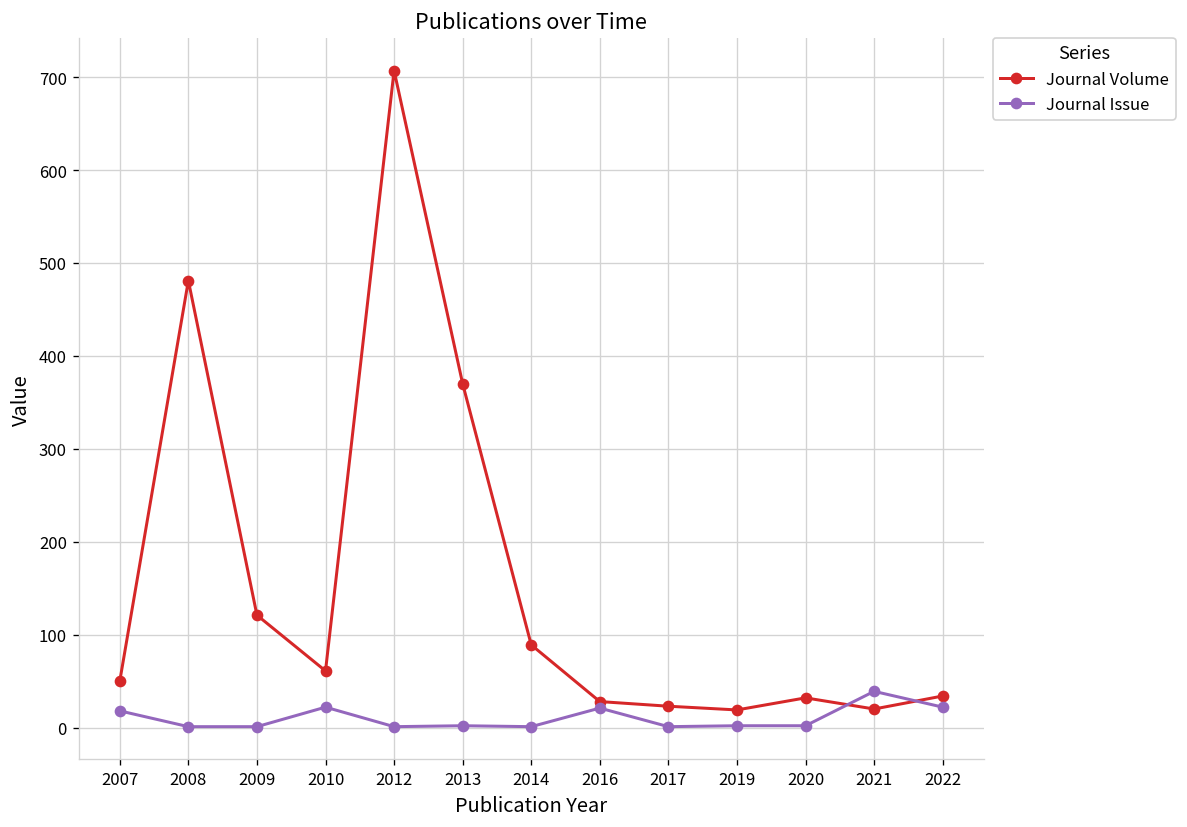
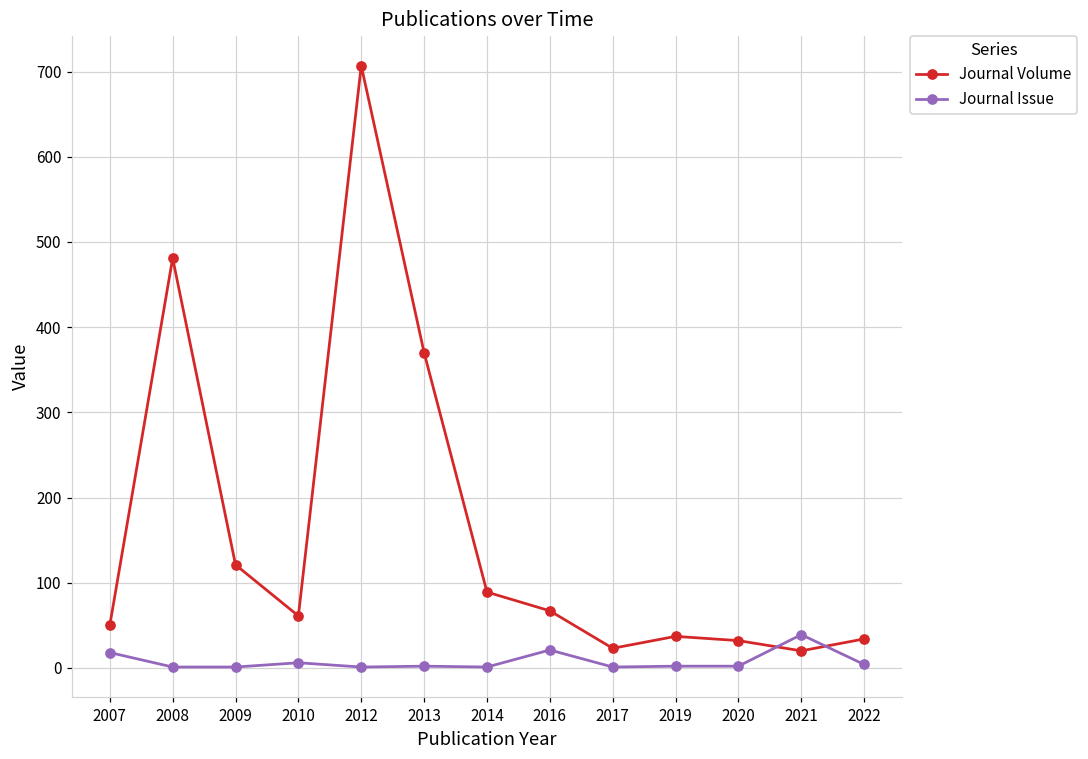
Journal Issue, 2010: 20 -> 10
Journal Volume, 2016: 30 -> 70
Journal Volume, 2019: 20 -> 40
Journal Issue, 2022: 20 -> 0
